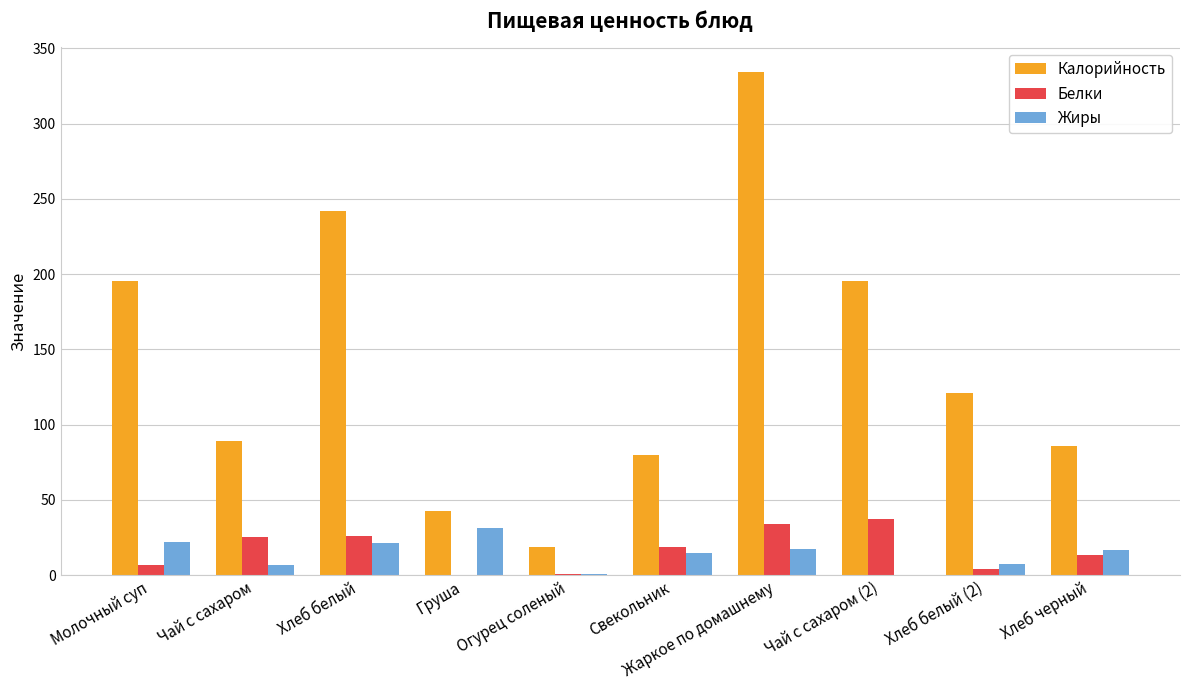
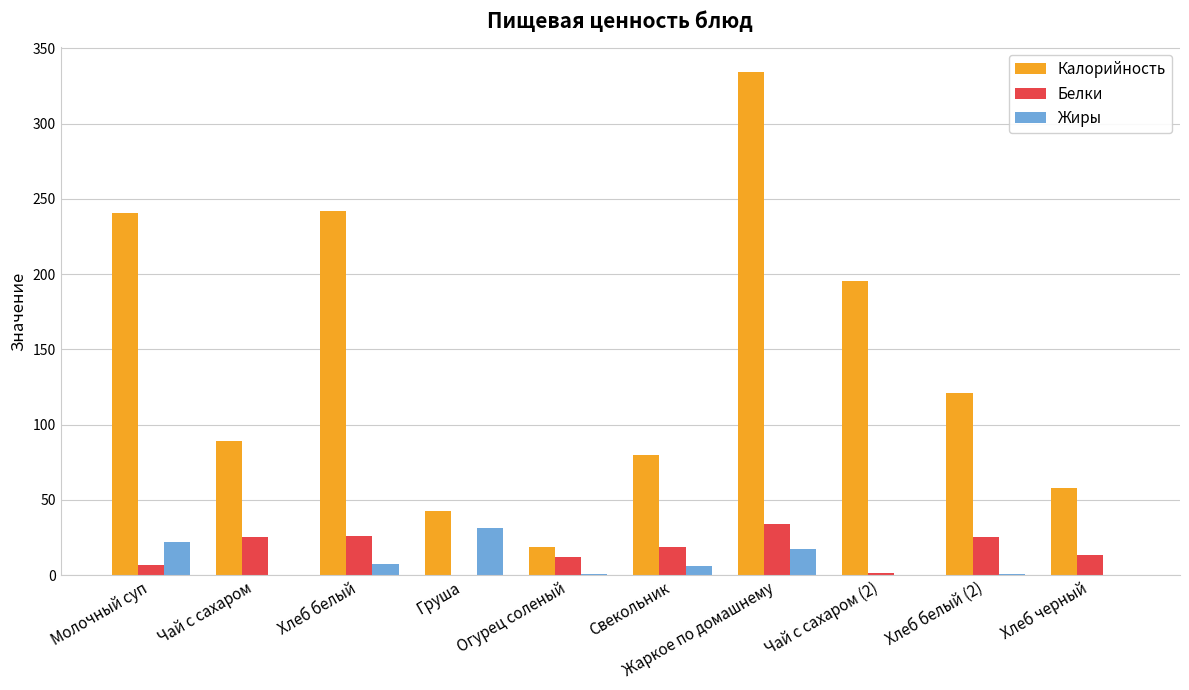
Калорийность, Молочный суп: 195 -> 240
Жиры, Чай с сахаром: 6 -> 0
Жиры, Хлеб белый: 22 -> 8
Белки, Огурец соленый: 1 -> 12
Жиры, Свекольник: 15 -> 6
Белки, Чай с сахаром (2): 37 -> 2
Белки, Хлеб белый (2): 4 -> 25
Жиры, Хлеб белый (2): 7 -> 1
Калорийность, Хлеб черный: 86 -> 58
Жиры, Хлеб черный: 17 -> 0
